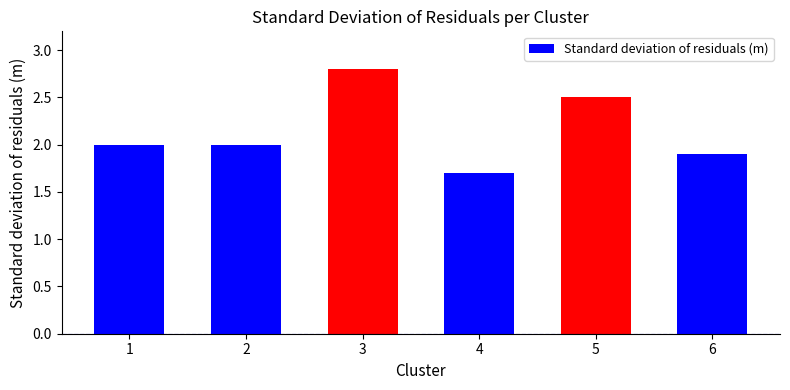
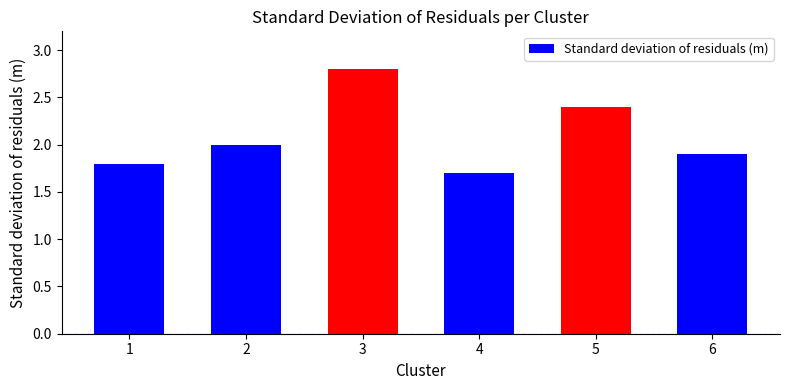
1: 2.0 -> 1.8
5: 2.5 -> 2.4
